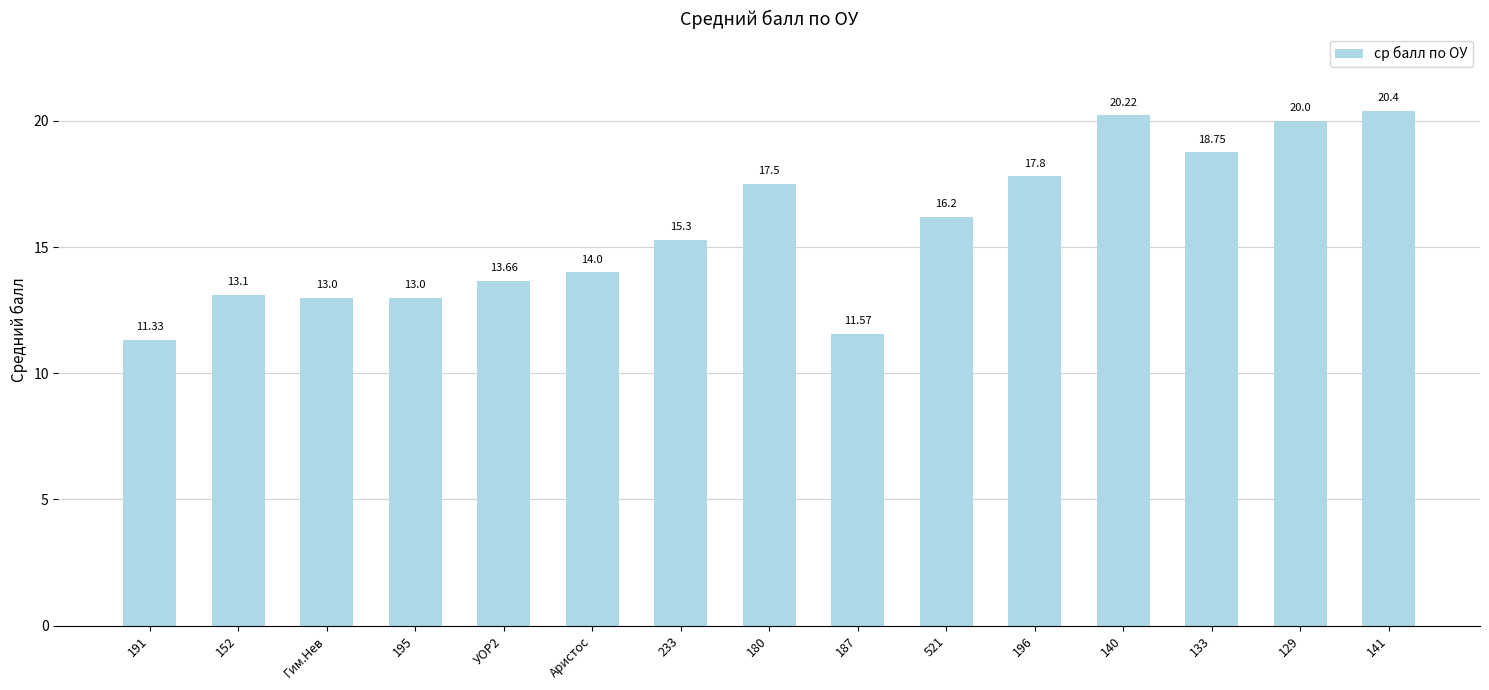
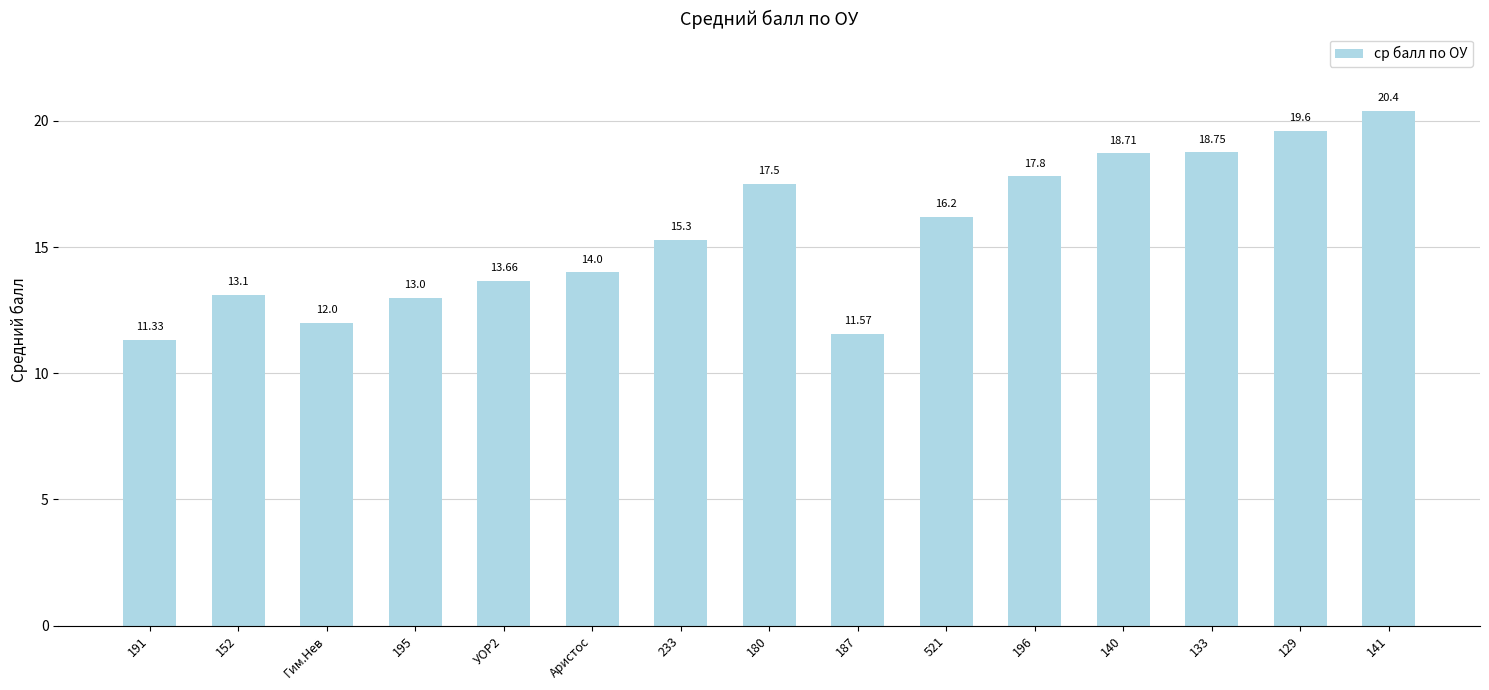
Гим.Нев: 13.0 -> 12.0
140: 20.22 -> 18.71
129: 20.0 -> 19.6
